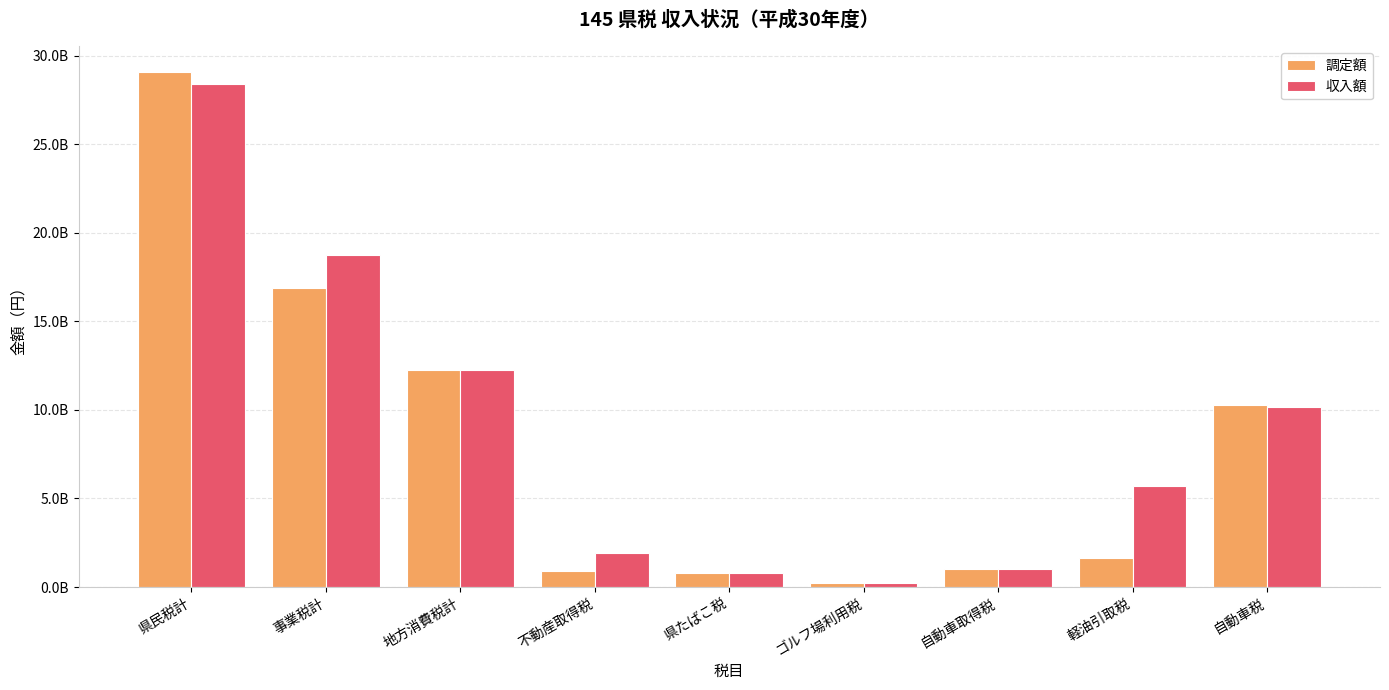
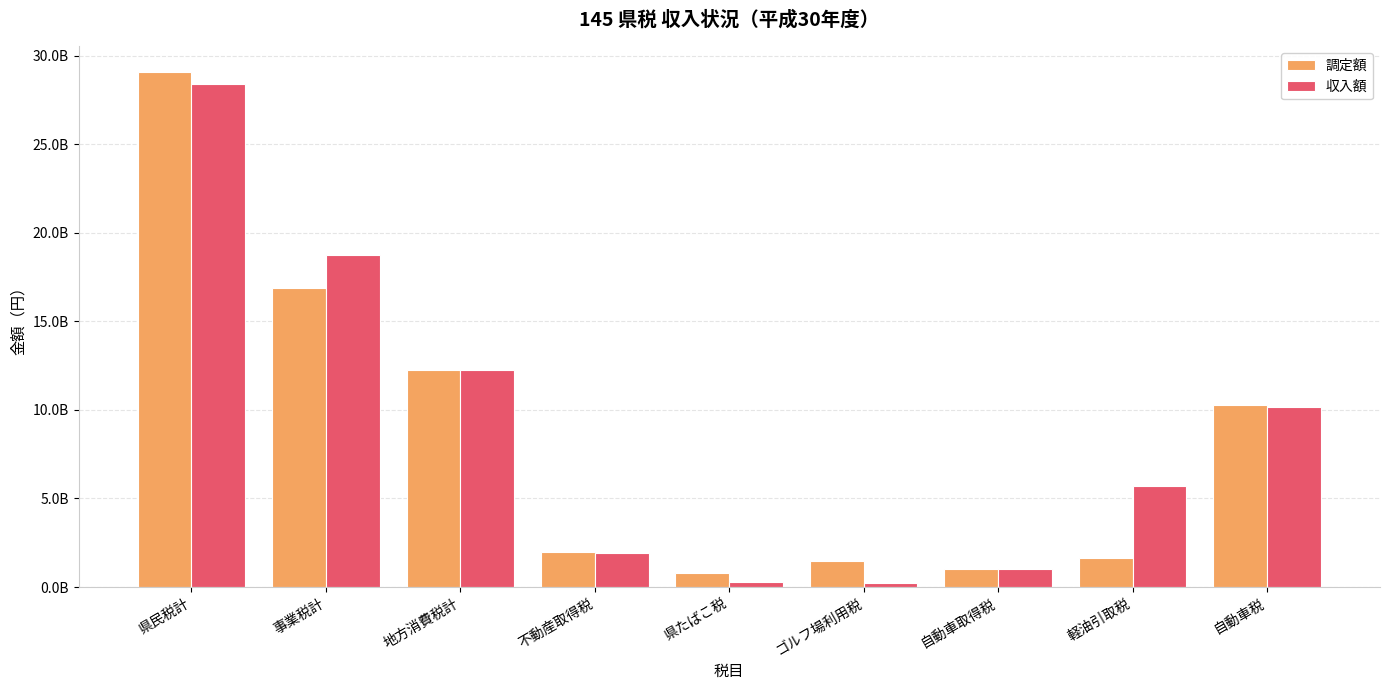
調定額, 不動産取得税: 900000000 -> 2000000000
収入額, 県たばこ税: 800000000 -> 300000000
調定額, ゴルフ場利用税: 200000000 -> 1500000000
